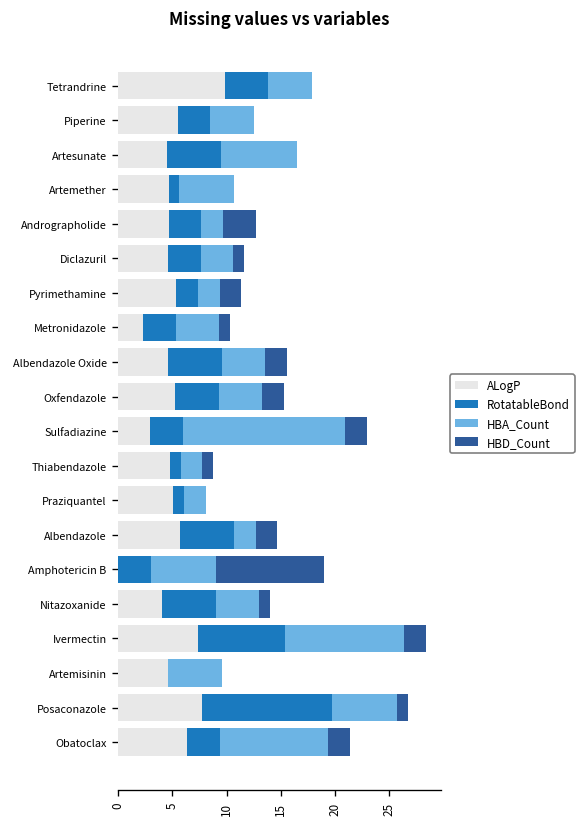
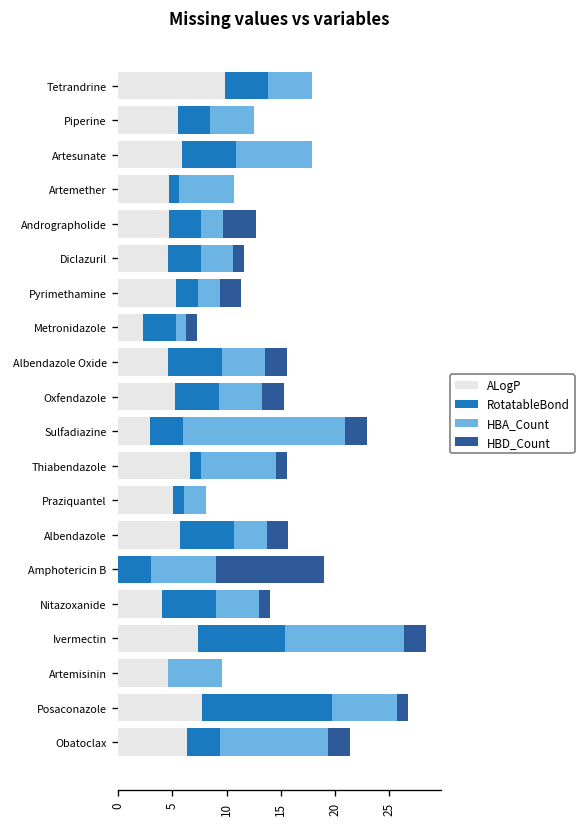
ALogP, Artesunate: 4 -> 6
HBA_Count, Metronidazole: 4 -> 1
ALogP, Thiabendazole: 5 -> 7
HBA_Count, Thiabendazole: 2 -> 7
HBA_Count, Albendazole: 2 -> 3
